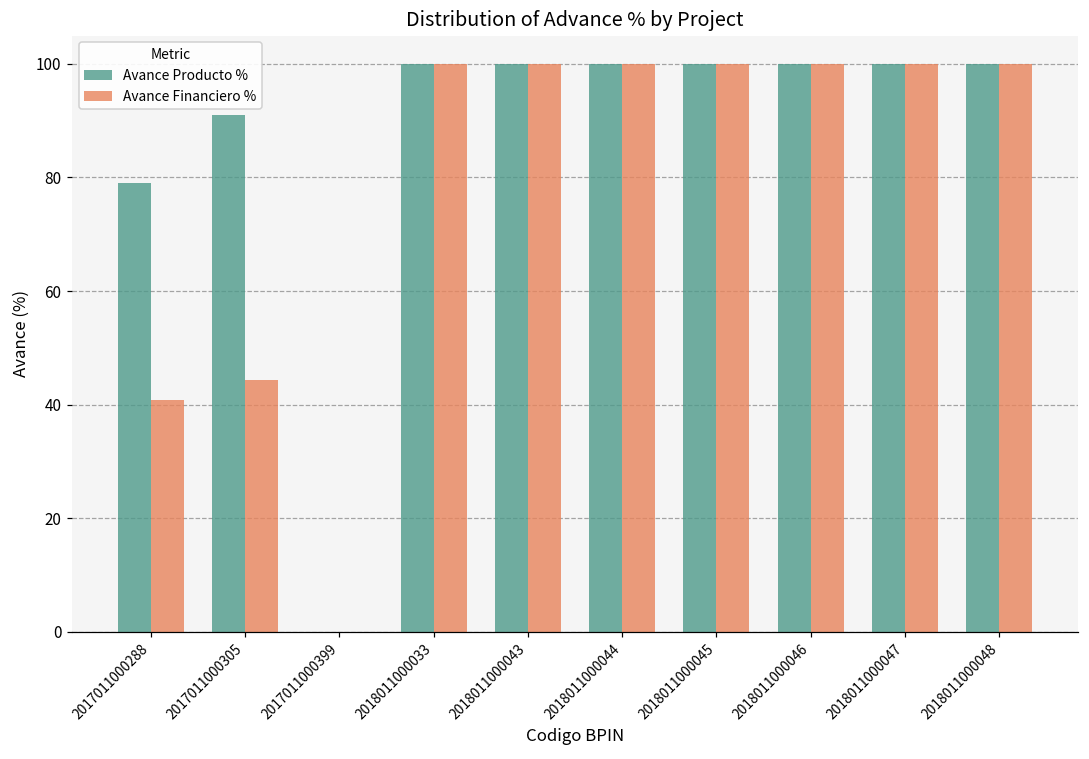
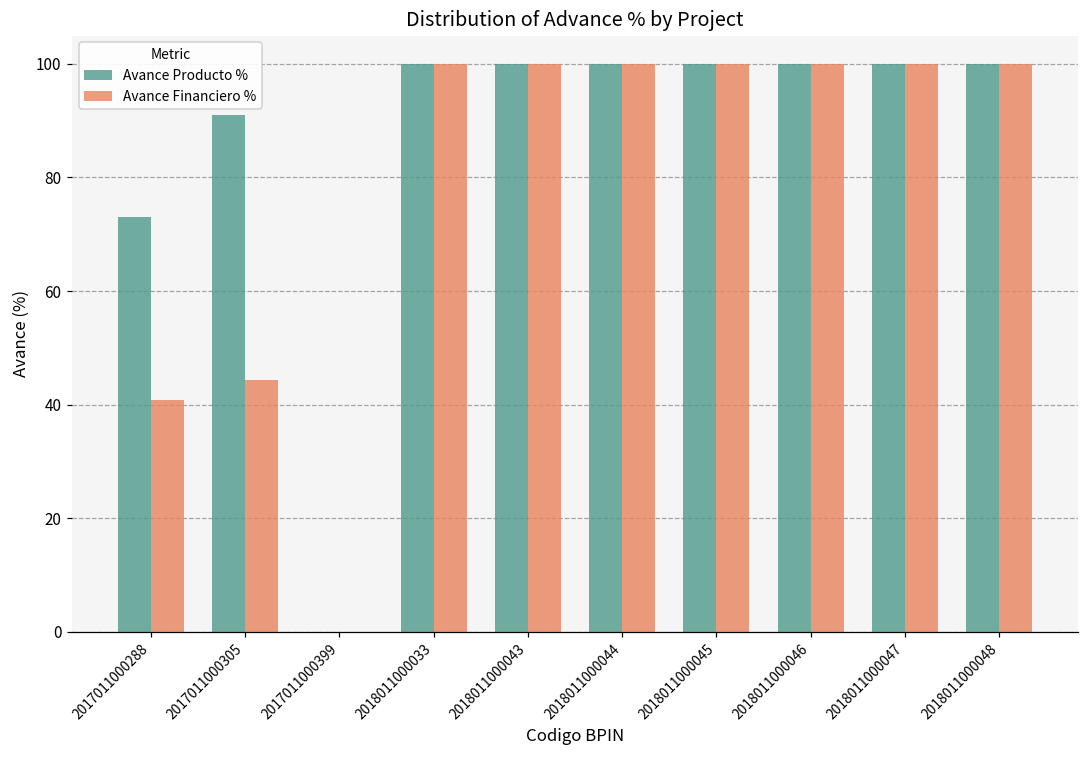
Avance Producto %, 2017011000288: 79 -> 73
